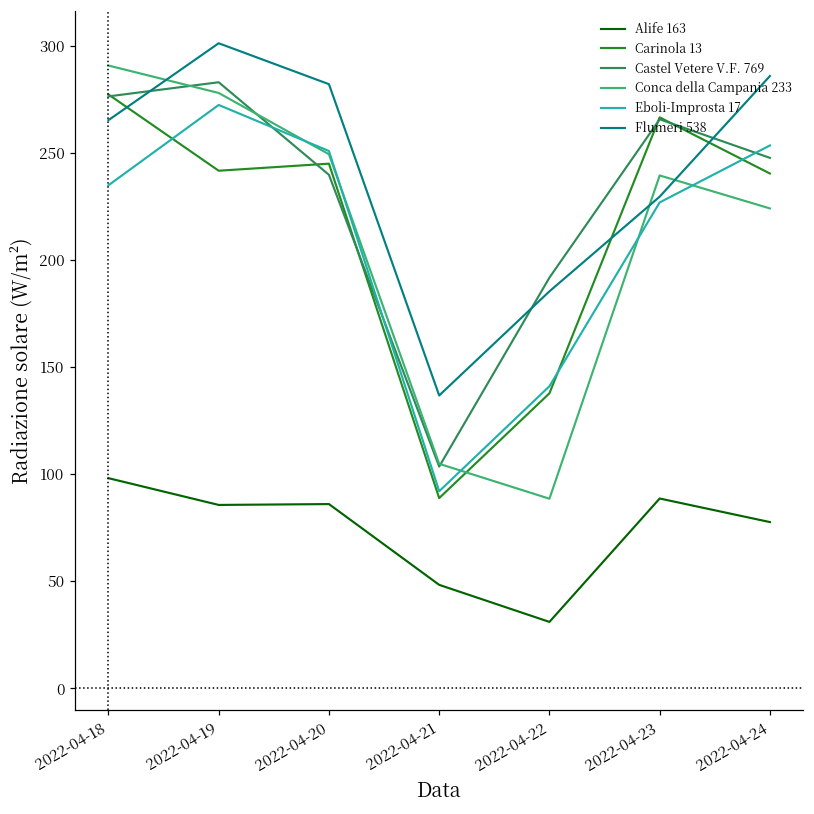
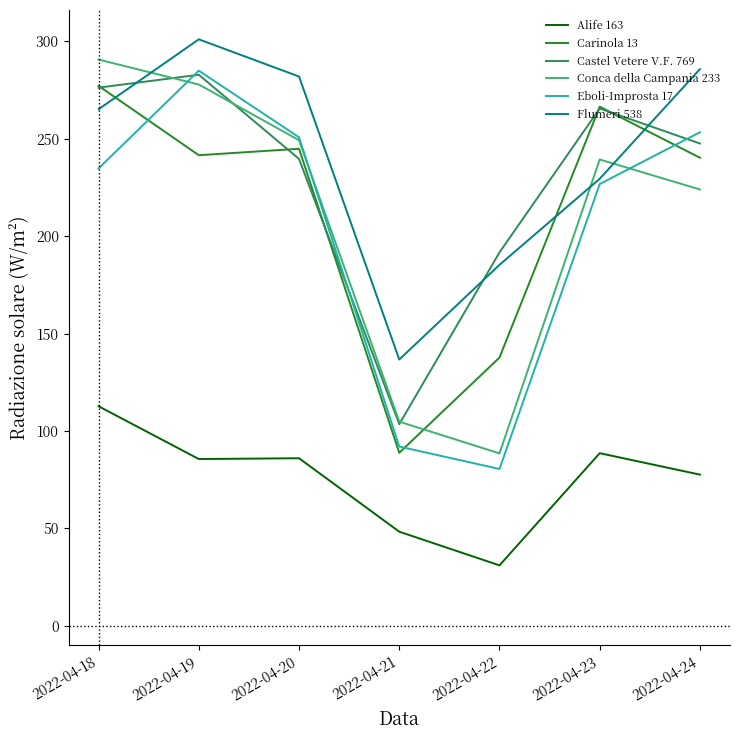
Alife 163, 2022-04-18: 98 -> 113
Eboli-Improsta 17, 2022-04-19: 272 -> 285
Eboli-Improsta 17, 2022-04-22: 141 -> 81
